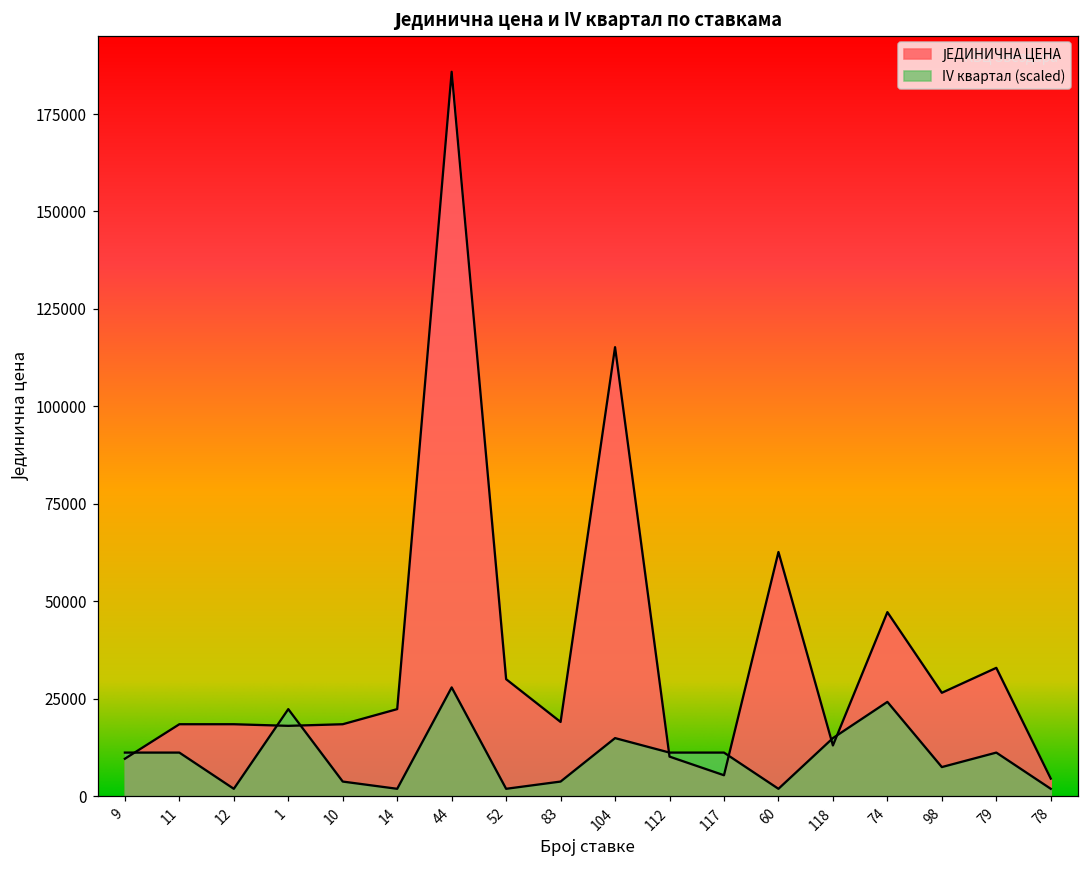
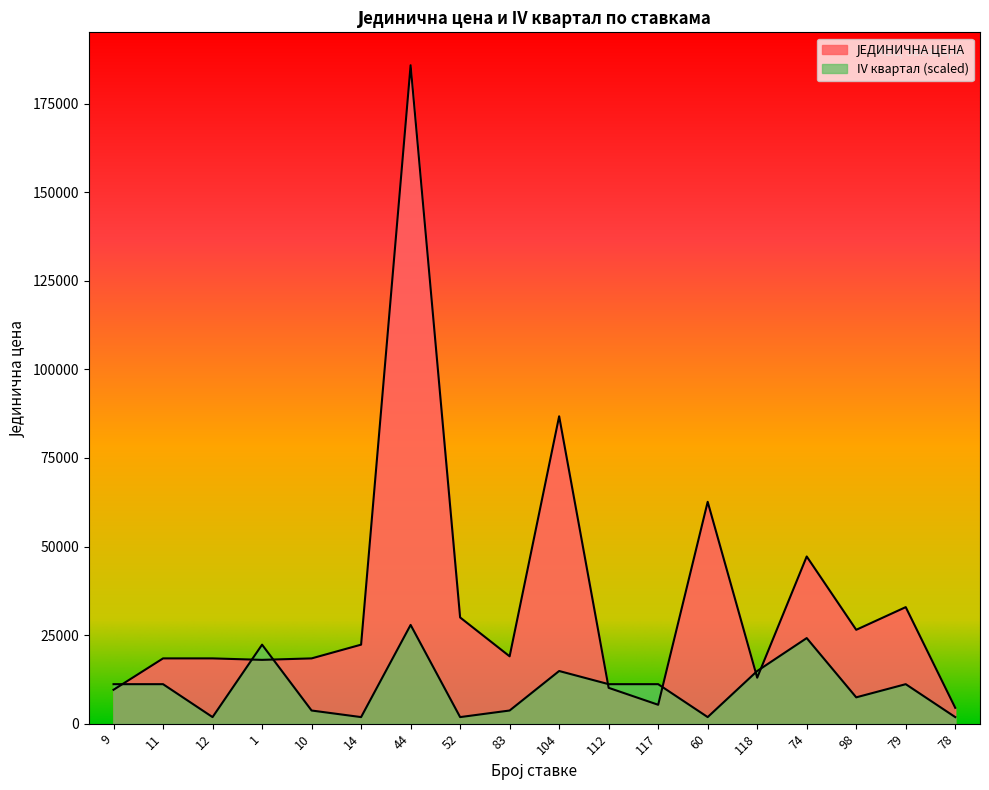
ЈЕДИНИЧНА ЦЕНА, 104: 115000 -> 87000
